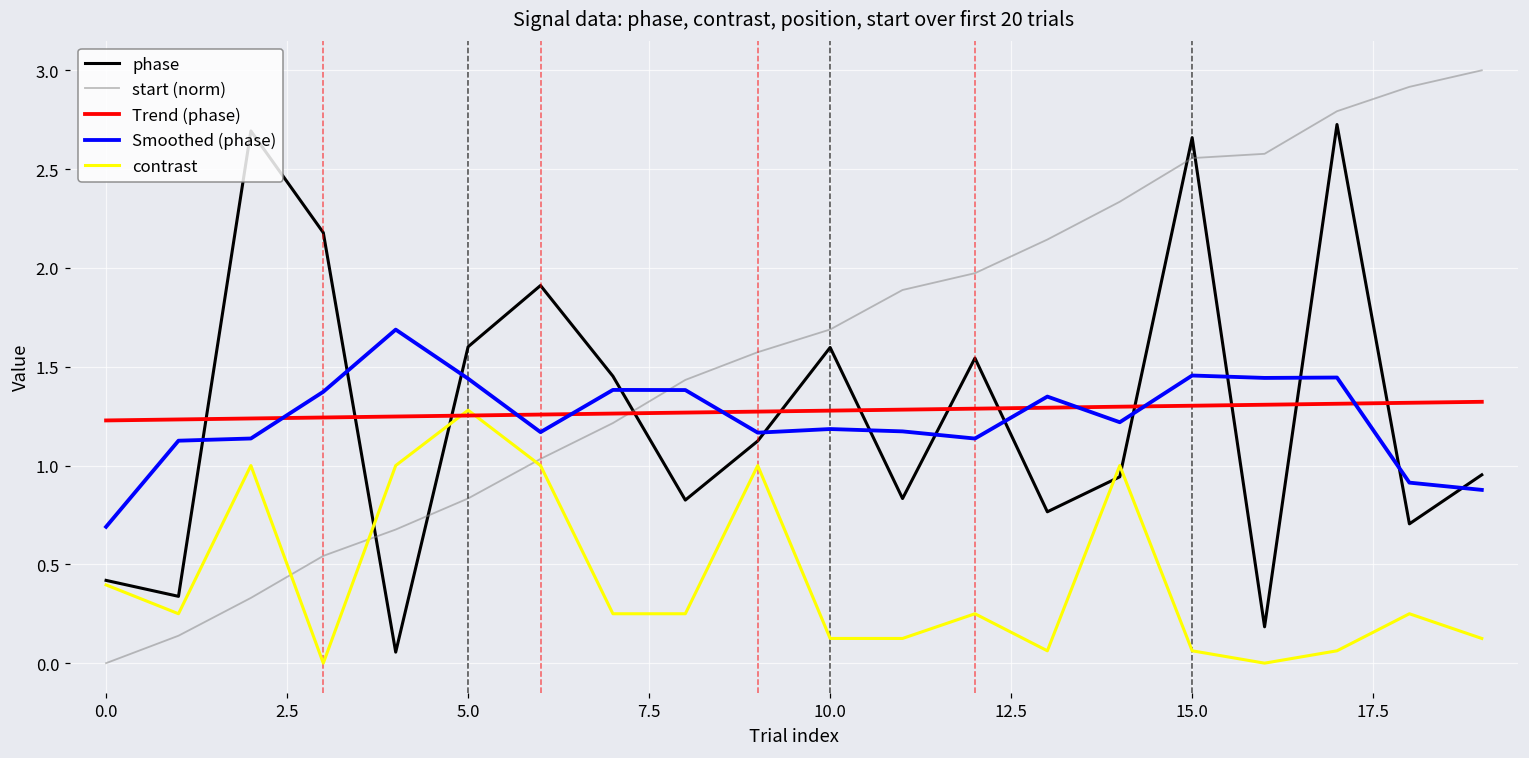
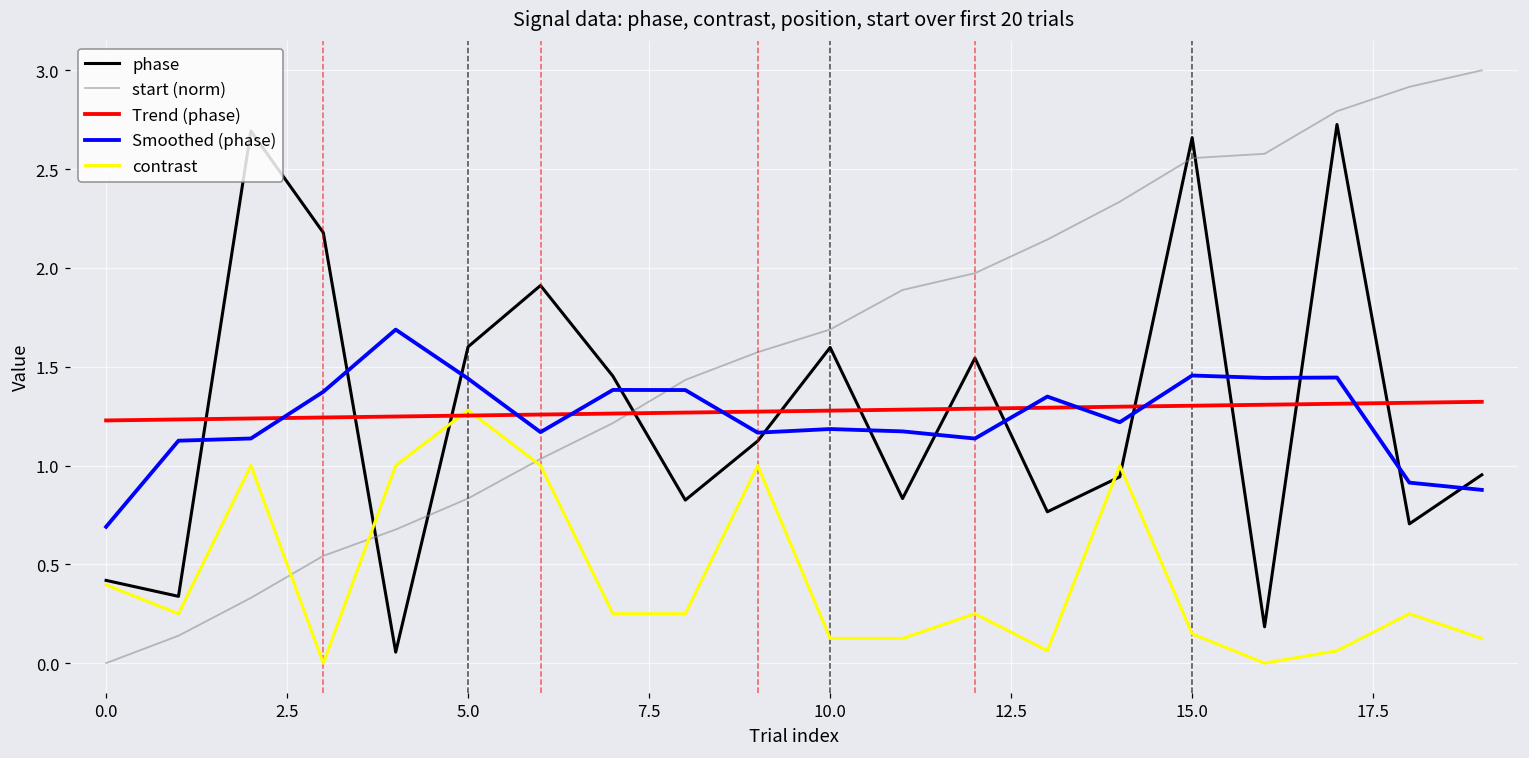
contrast, 15.0: 0.06 -> 0.15
